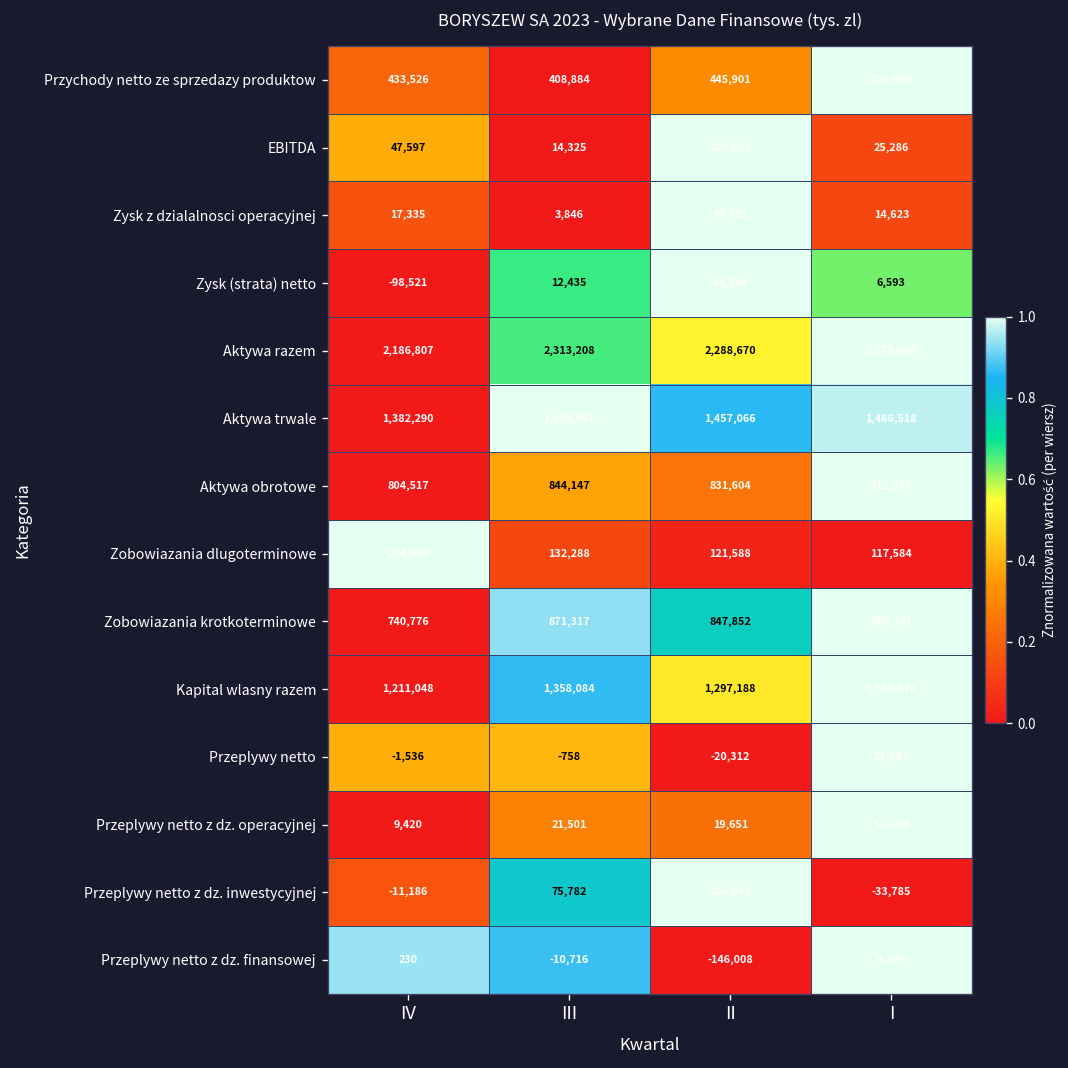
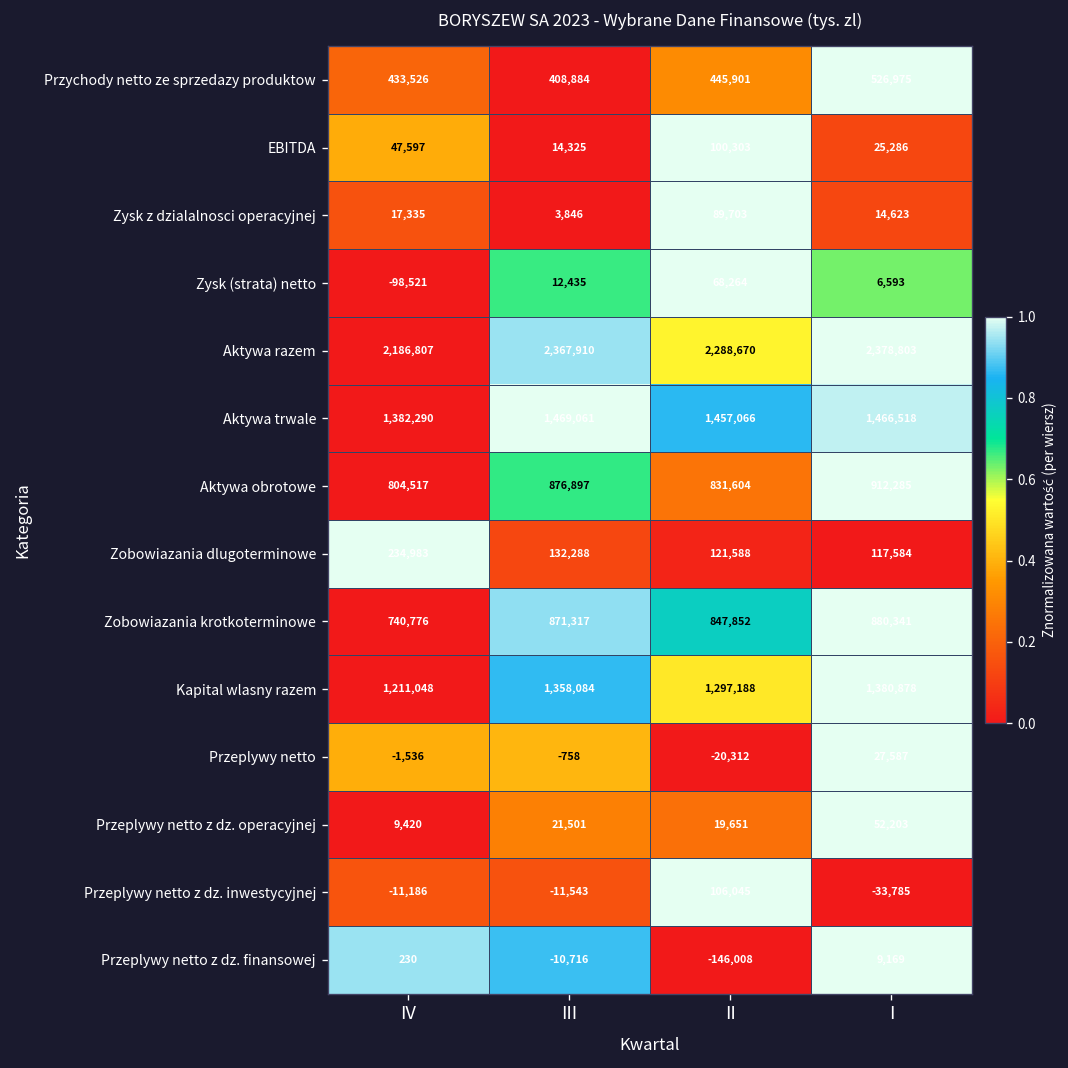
Aktywa razem, III: 2,313,208 -> 2,367,910
Aktywa obrotowe, III: 844,147 -> 876,897
Przeplywy netto z dz. inwestycyjnej, III: 75,782 -> -11,543
